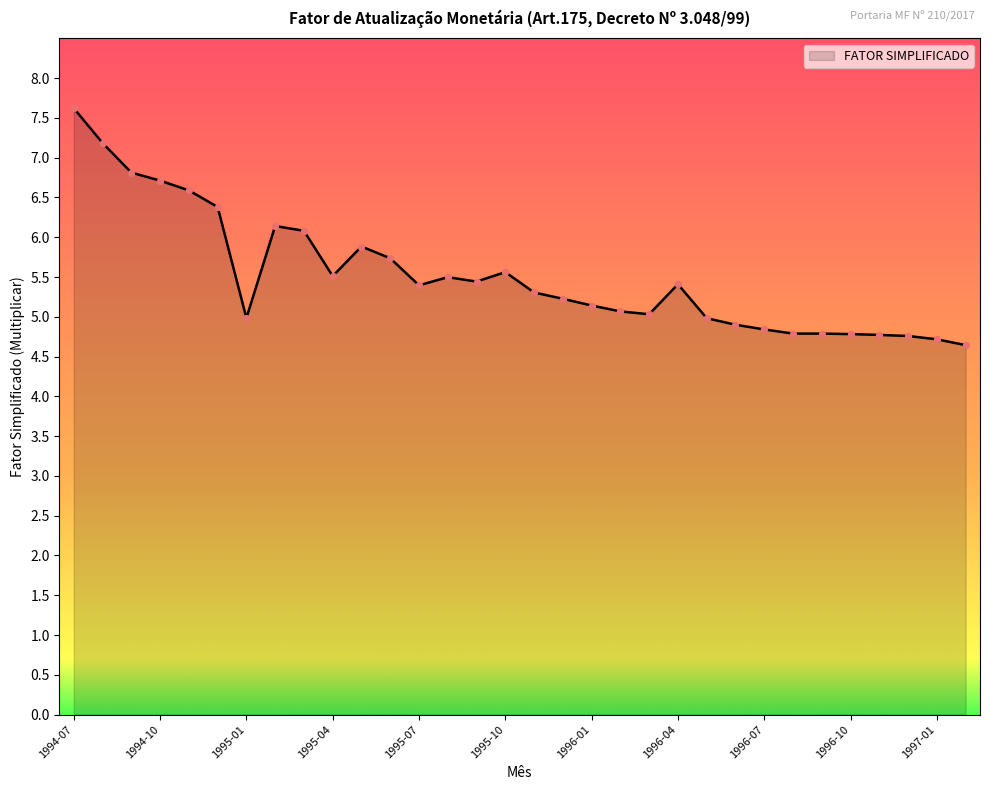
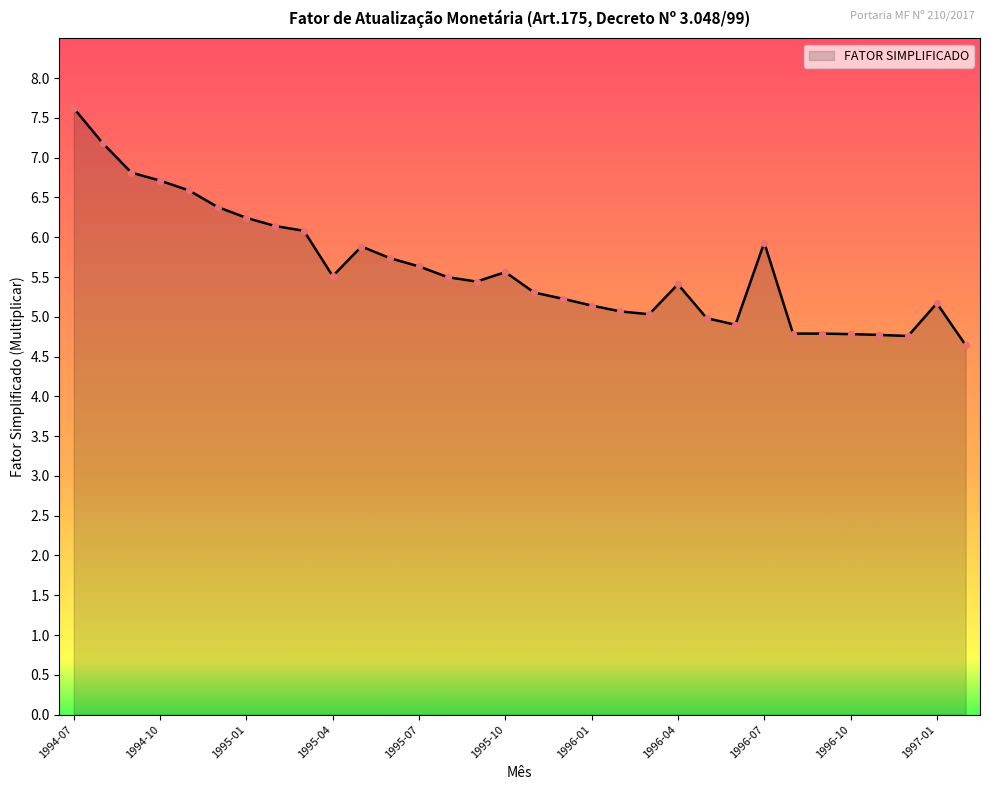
1995-01: 5.0 -> 6.2
1995-07: 5.4 -> 5.6
1996-07: 4.8 -> 5.9
1997-01: 4.7 -> 5.2
